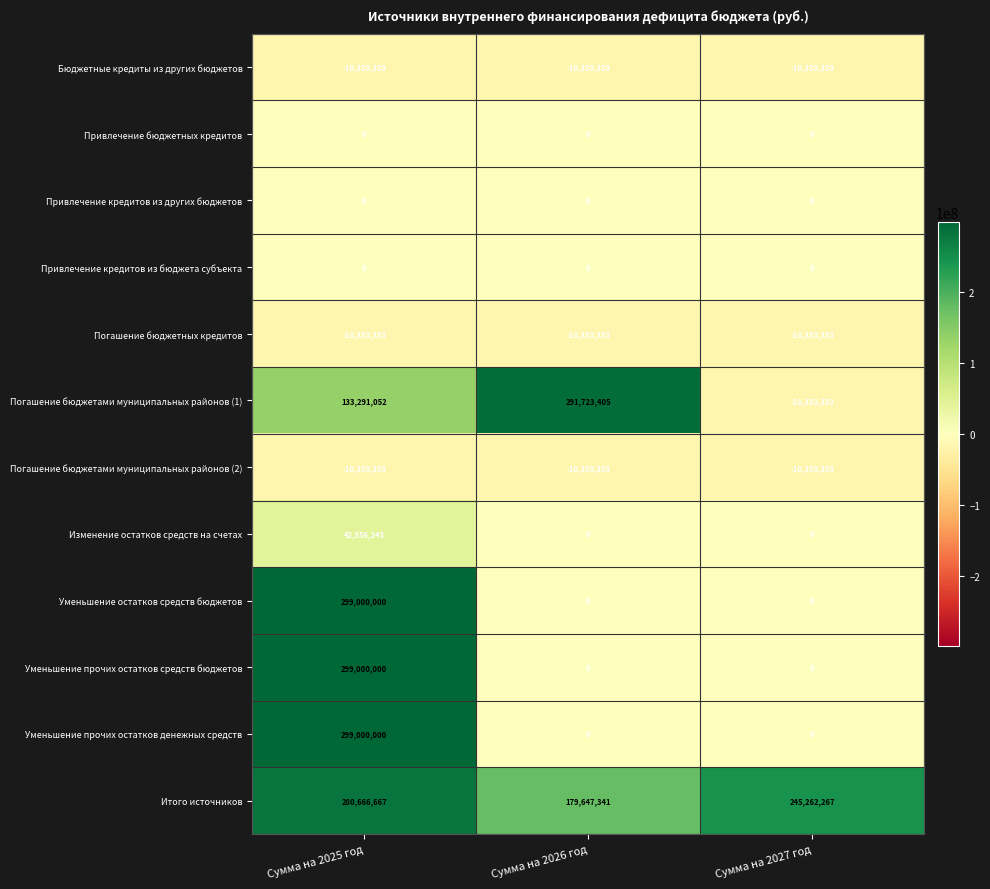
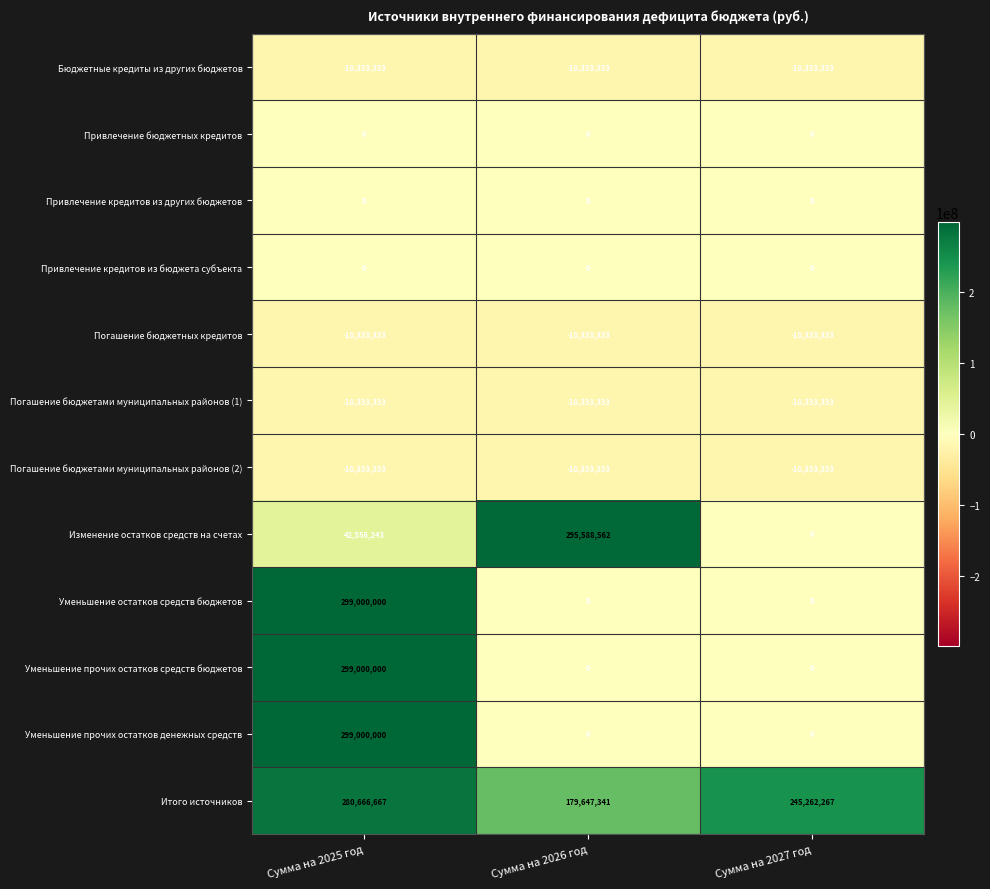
Погашение бюджетами муниципальных районов (1), Сумма на 2025 год: 133,291,052 -> -18,333,333
Погашение бюджетами муниципальных районов (1), Сумма на 2026 год: 291,723,405 -> -18,333,333
Изменение остатков средств на счетах, Сумма на 2026 год: 0 -> 295,588,562
